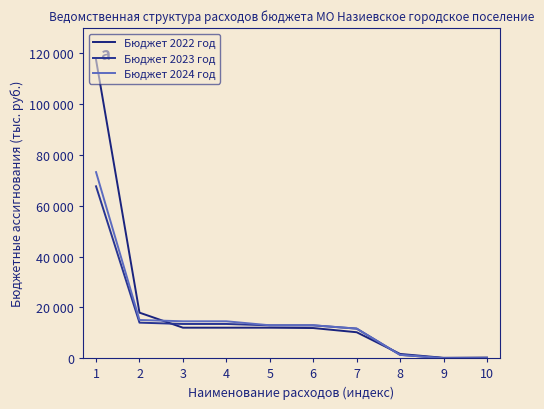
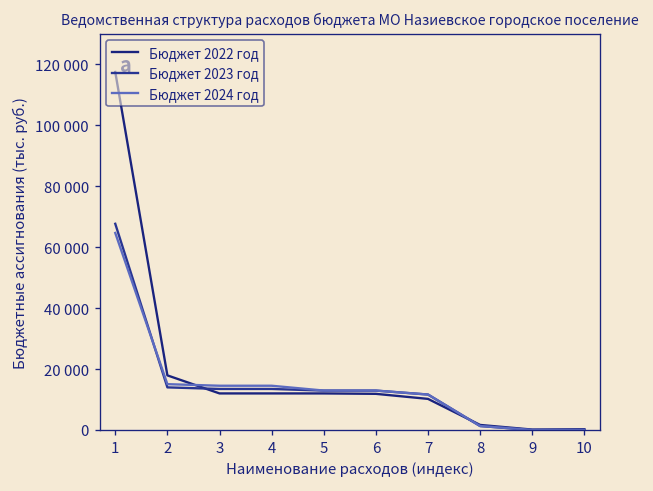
Бюджет 2024 год, 1: 73000 -> 65000
